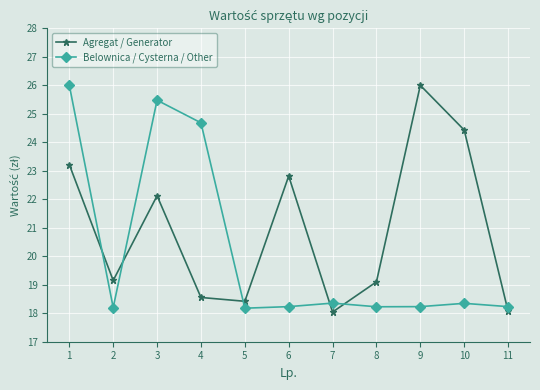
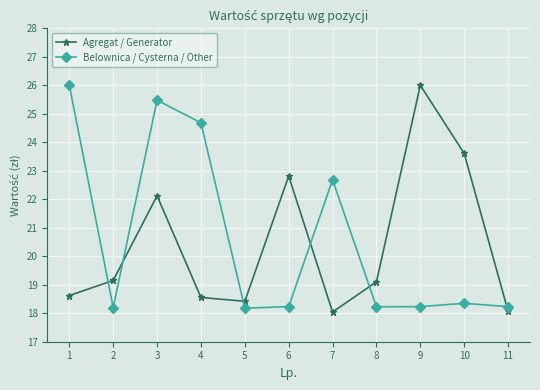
Agregat / Generator, 1: 23.2 -> 18.6
Belownica / Cysterna / Other, 7: 18.4 -> 22.7
Agregat / Generator, 10: 24.4 -> 23.6
